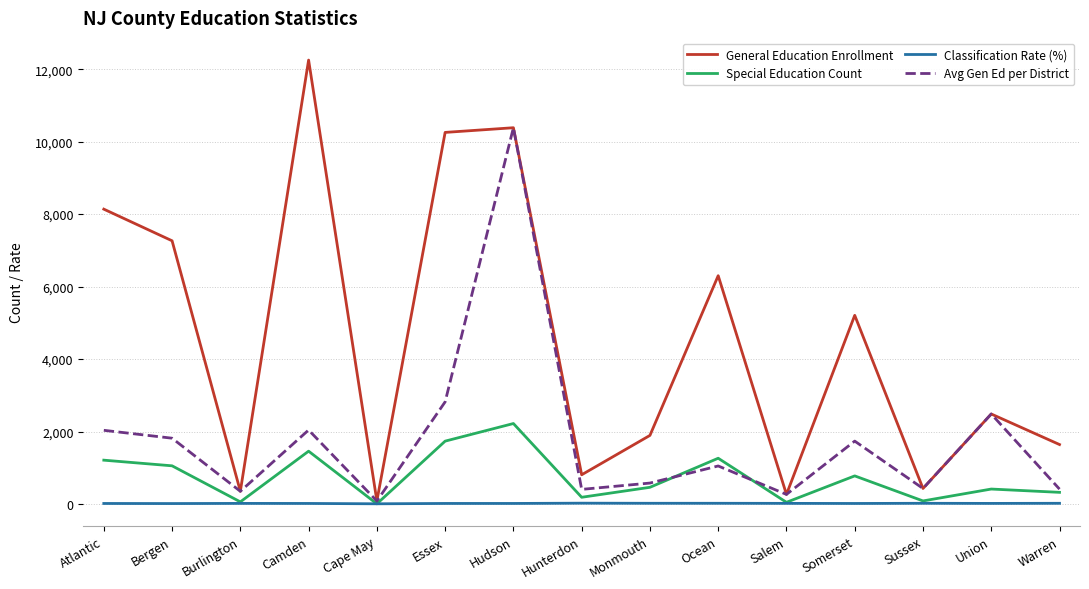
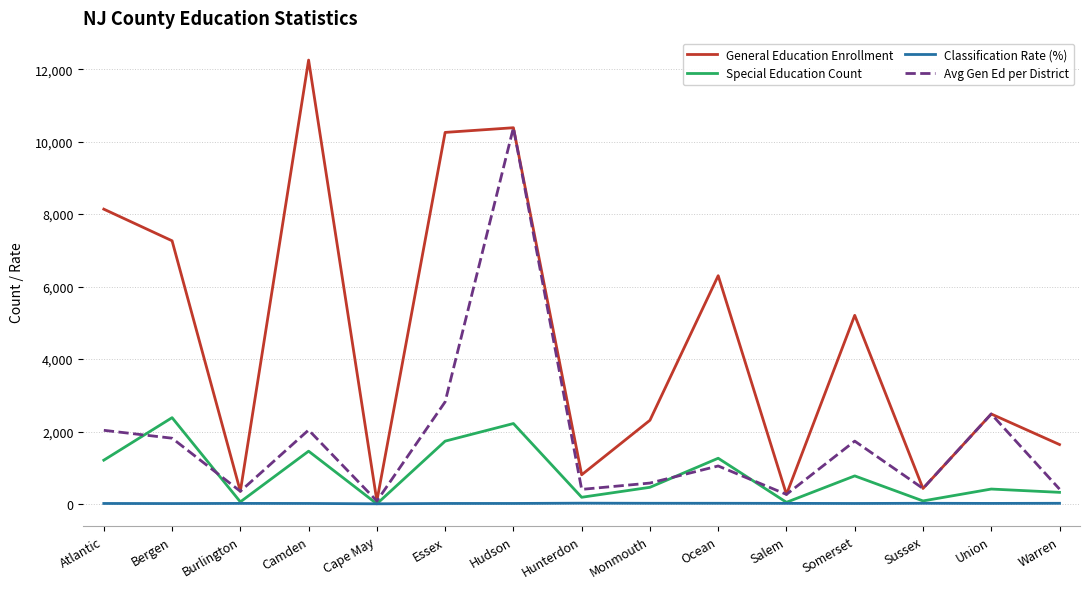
Special Education Count, Bergen: 1,100 -> 2,400
General Education Enrollment, Monmouth: 1,900 -> 2,300
